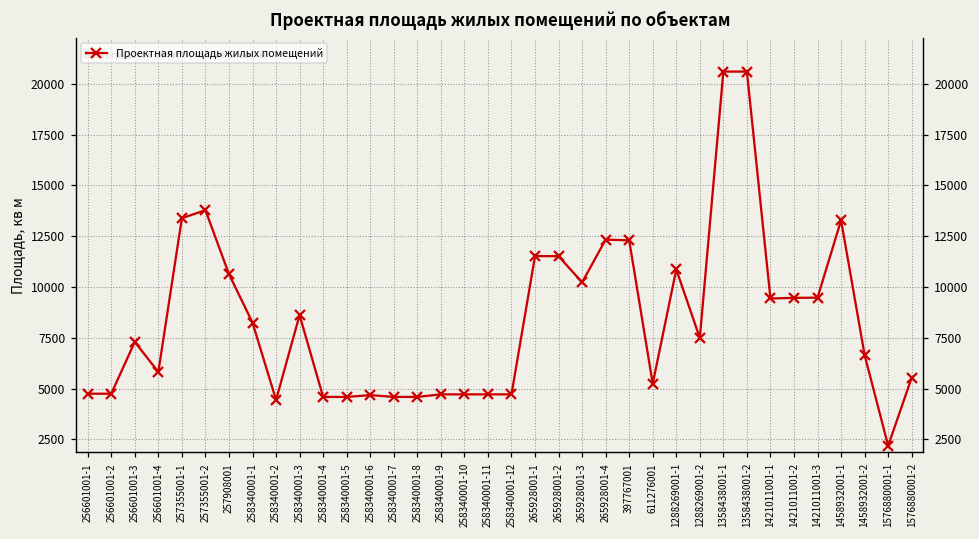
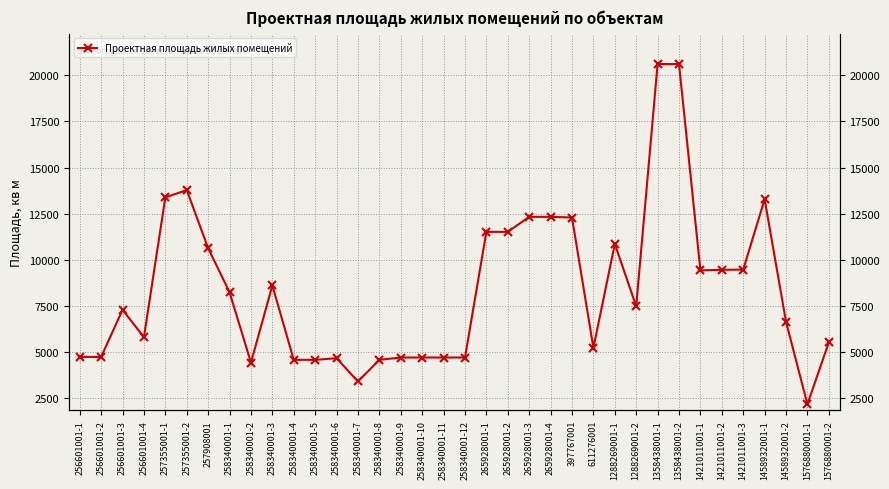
258340001-7: 4600 -> 3400
265928001-3: 10200 -> 12300
